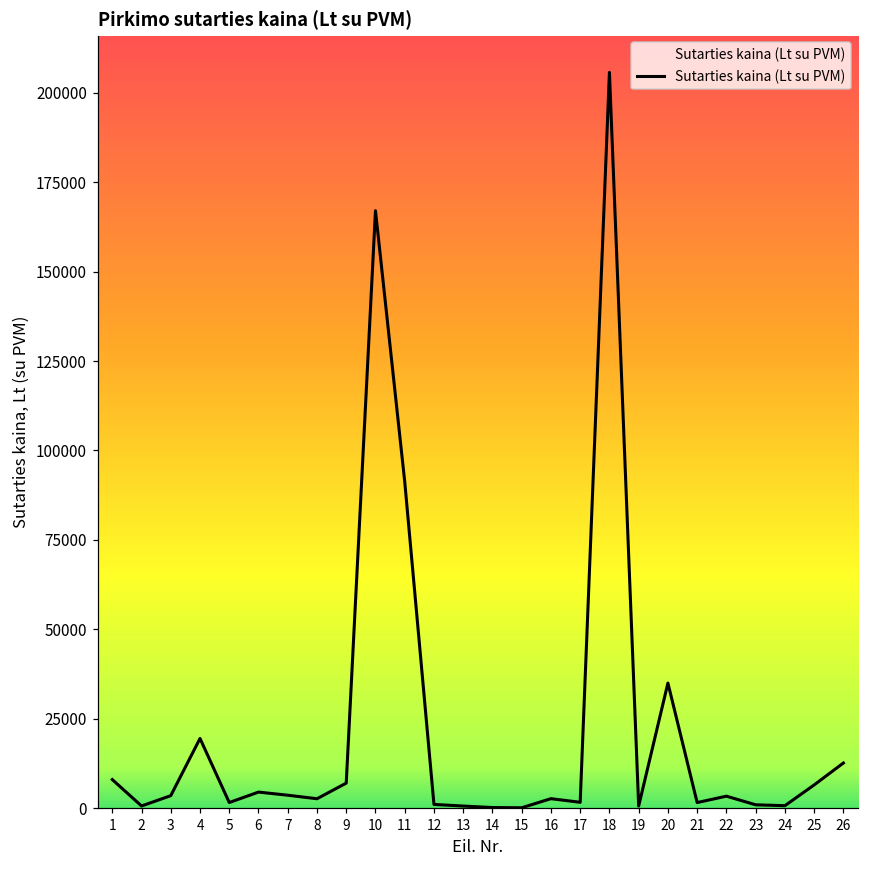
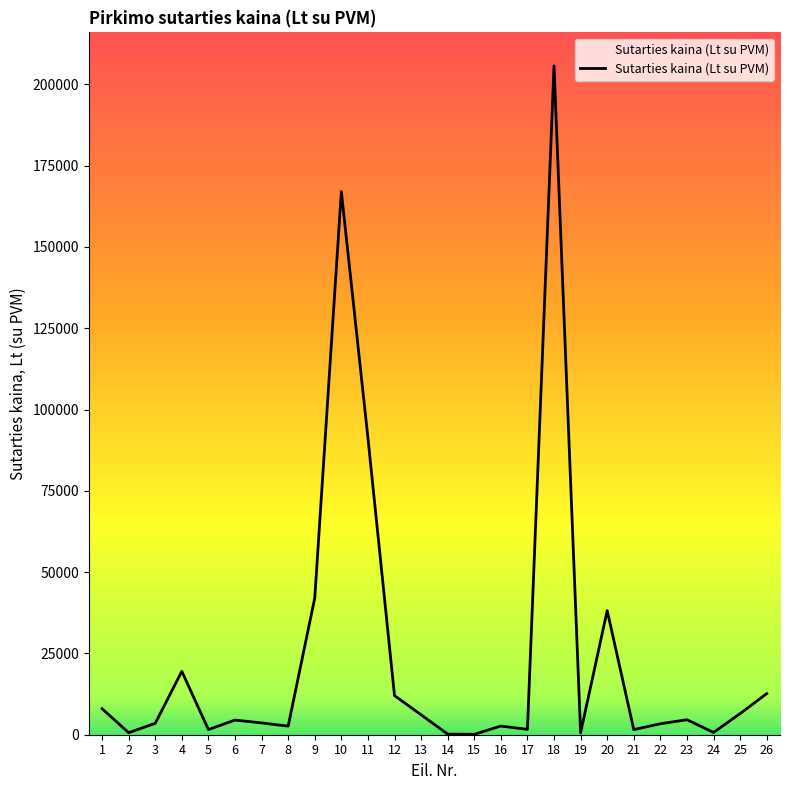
9: 7000 -> 42000
12: 1000 -> 12000
13: 1000 -> 6000
20: 35000 -> 38000
23: 1000 -> 5000
